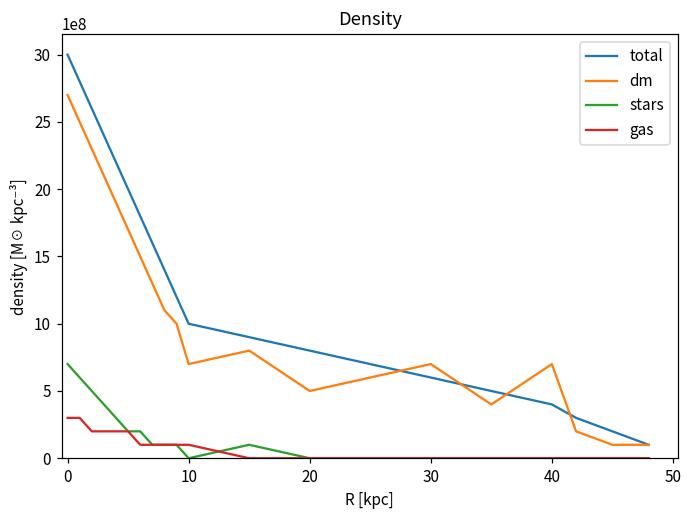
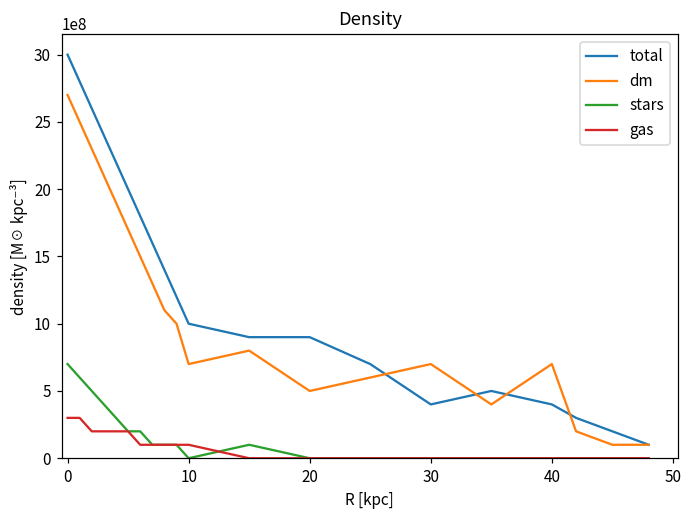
total, 20: 800000000 -> 900000000
total, 30: 600000000 -> 400000000
